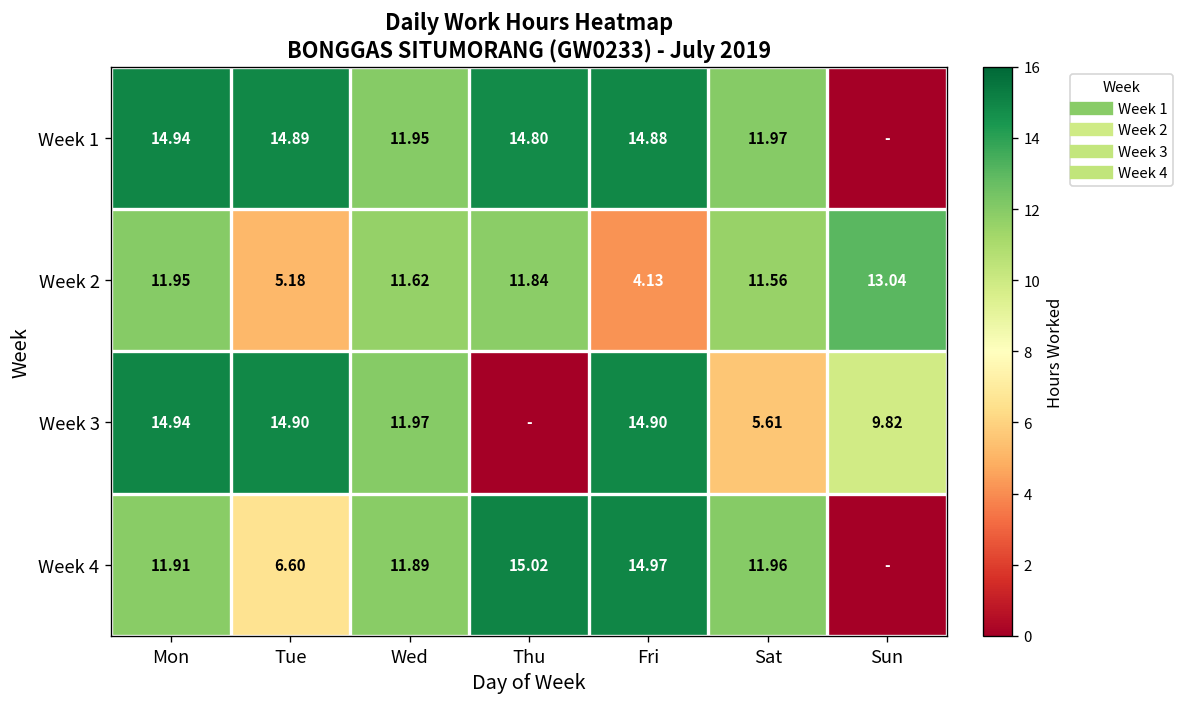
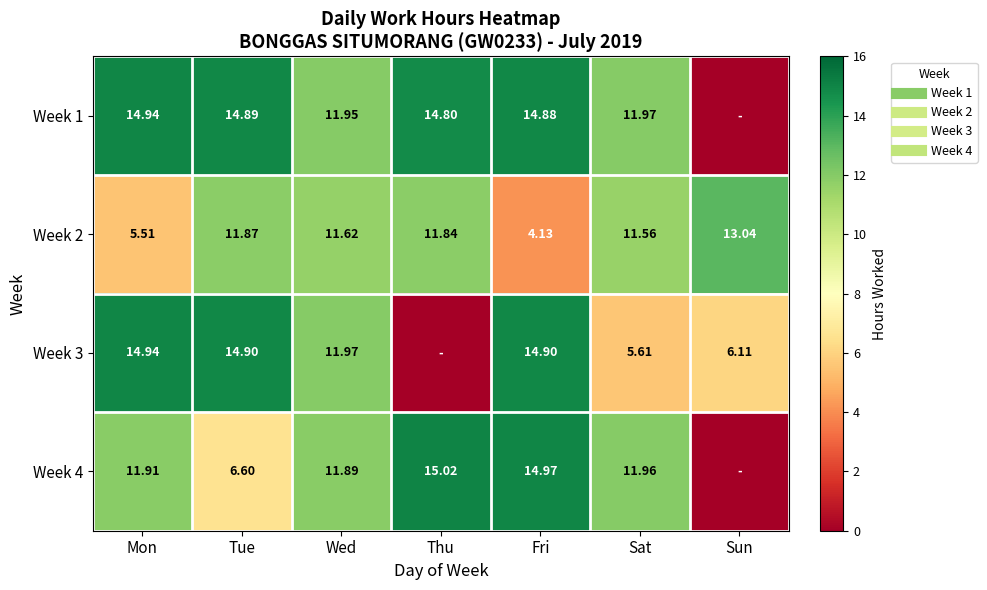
Week 2, Mon: 11.95 -> 5.51
Week 2, Tue: 5.18 -> 11.87
Week 3, Sun: 9.82 -> 6.11
